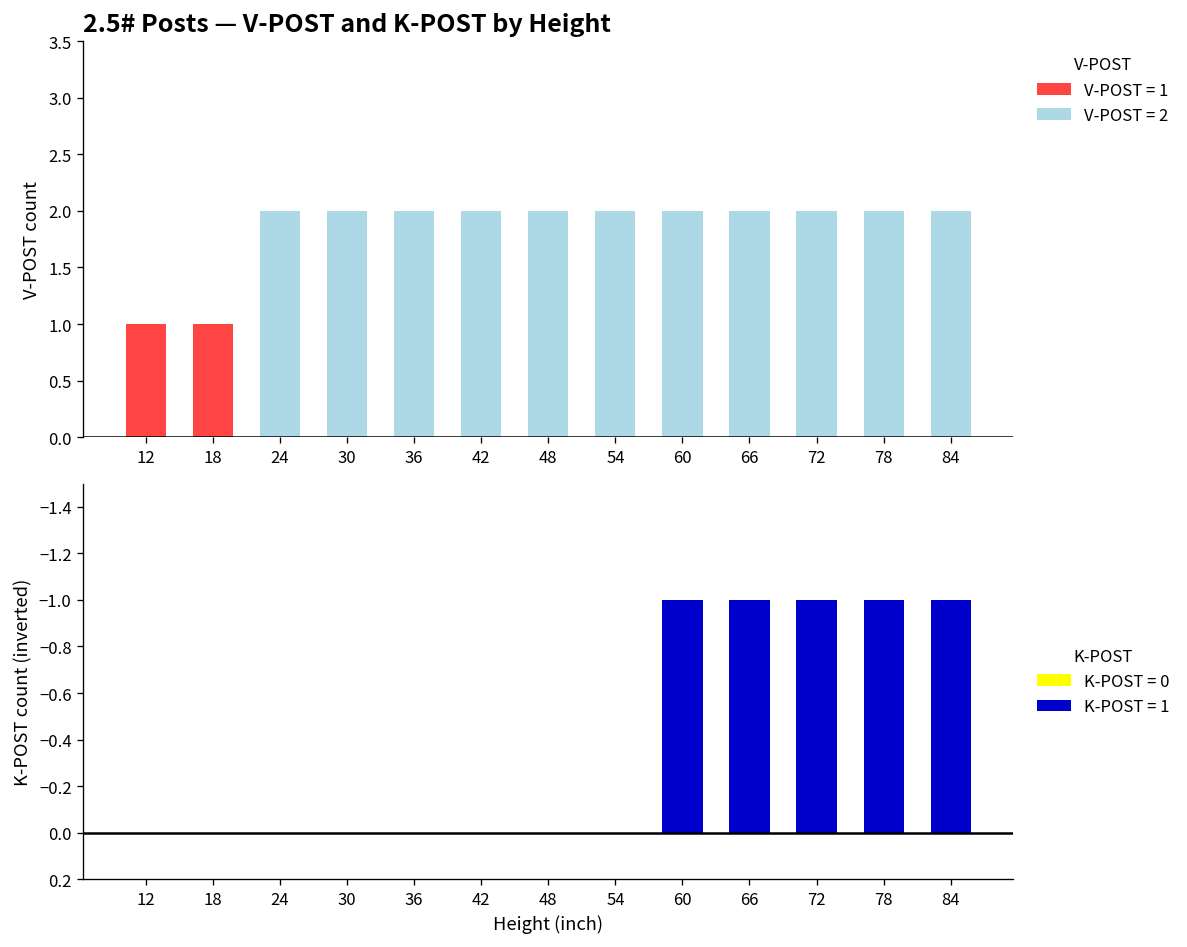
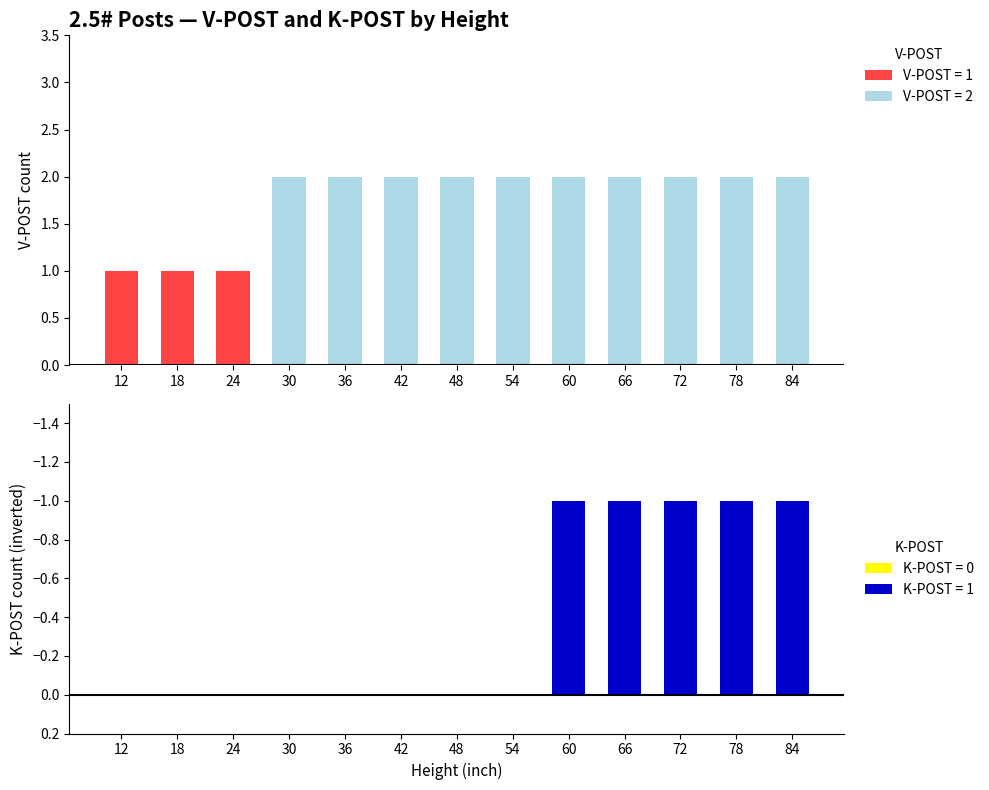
2.5# Posts — V-POST and K-POST by Height, 24: 2 -> 1
